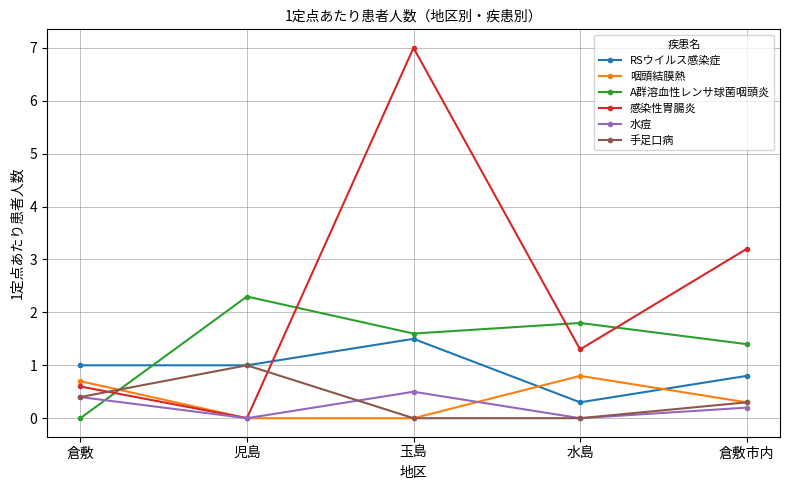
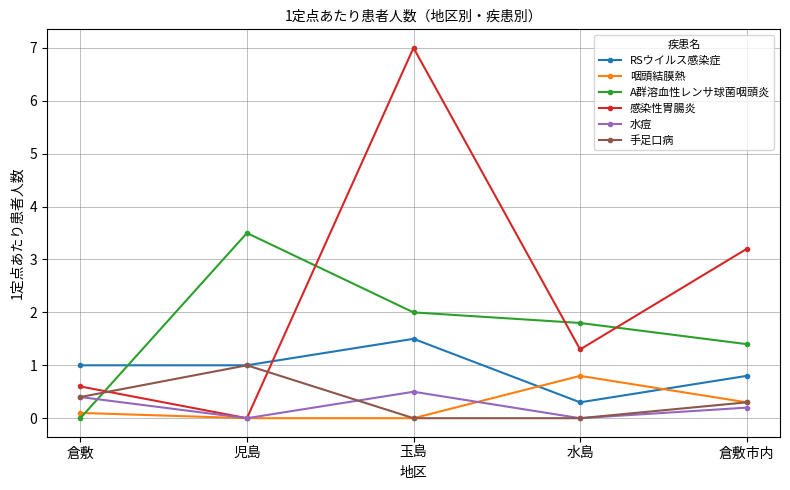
咽頭結膜熱, 倉敷: 0.7 -> 0.1
A群溶血性レンサ球菌咽頭炎, 児島: 2.3 -> 3.5
A群溶血性レンサ球菌咽頭炎, 玉島: 1.6 -> 2.0
